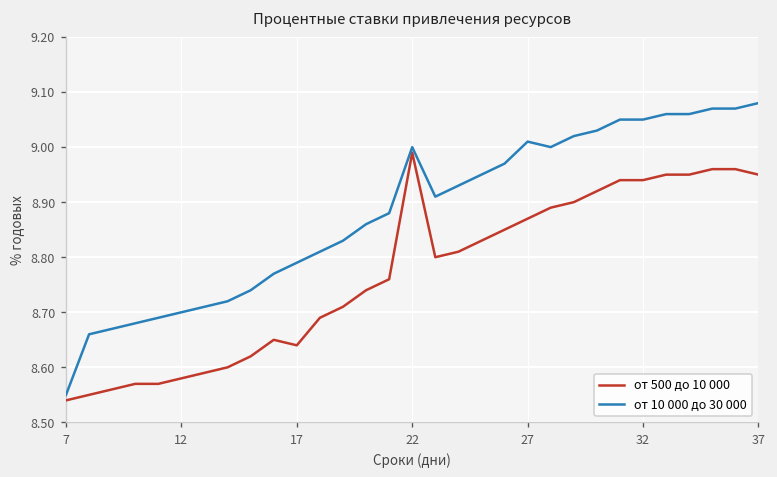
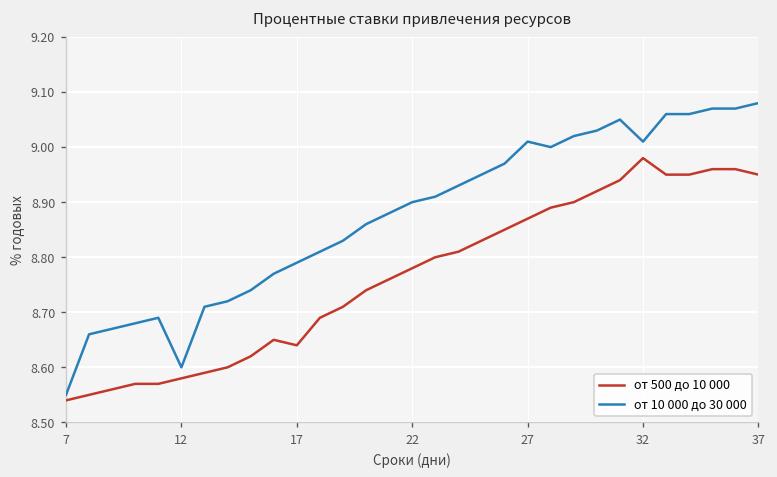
от 10 000 до 30 000, 12: 8.7 -> 8.6
от 500 до 10 000, 22: 8.99 -> 8.78
от 10 000 до 30 000, 22: 9.0 -> 8.9
от 500 до 10 000, 32: 8.94 -> 8.98
от 10 000 до 30 000, 32: 9.05 -> 9.01
